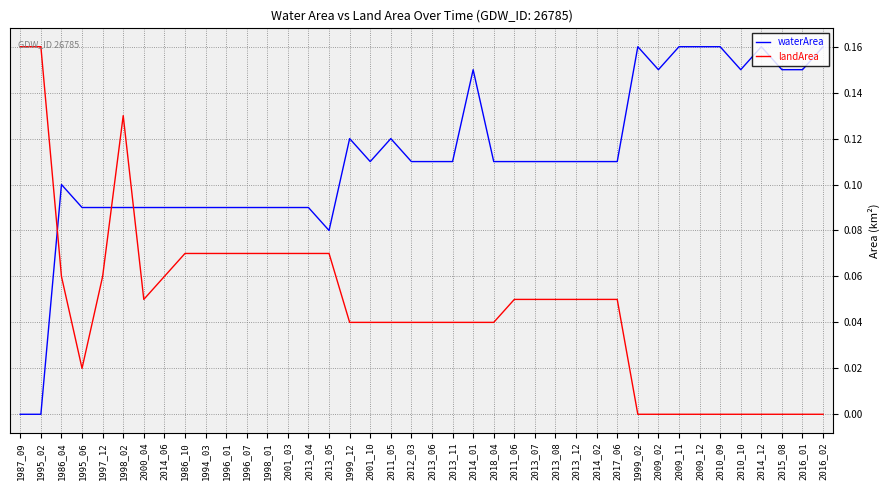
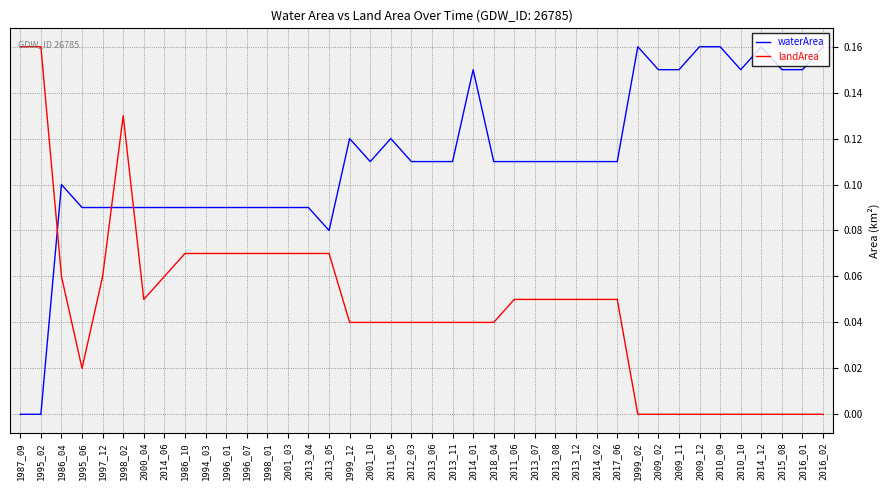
waterArea, 2009_11: 0.16 -> 0.15
